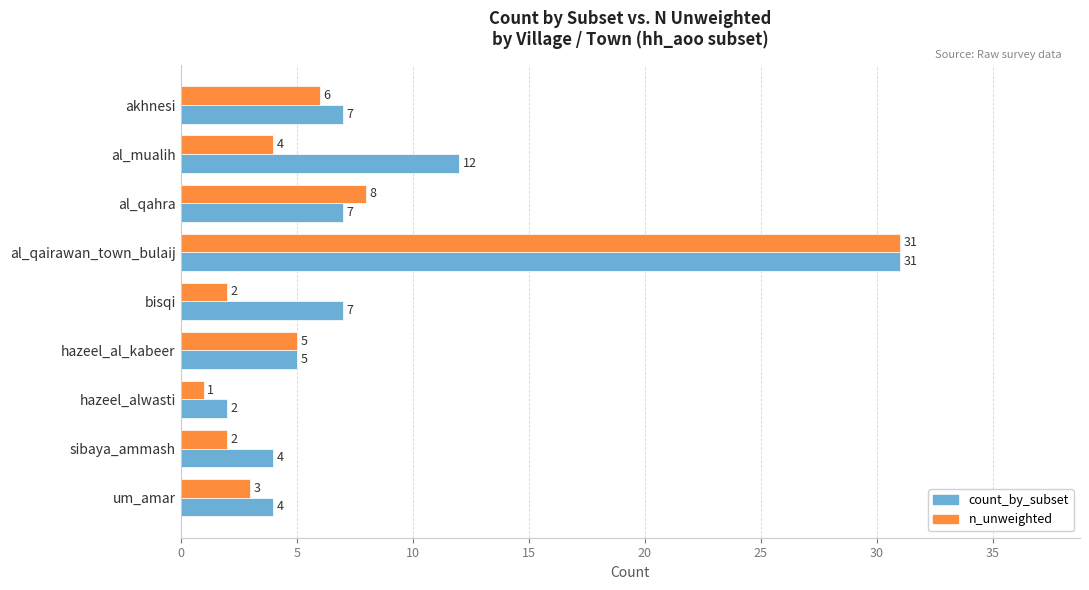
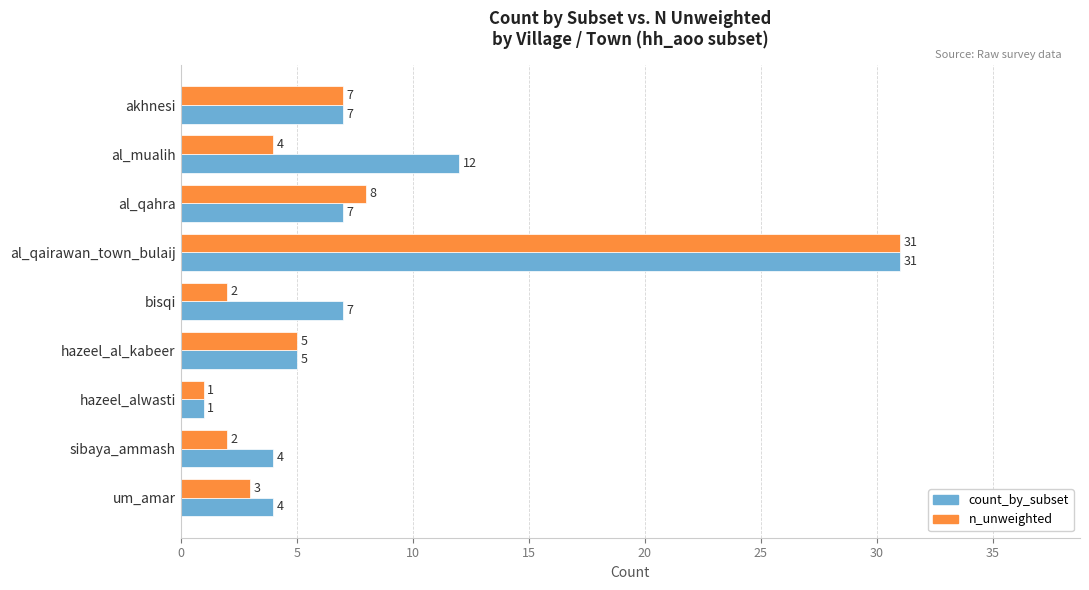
n_unweighted, akhnesi: 6 -> 7
count_by_subset, hazeel_alwasti: 2 -> 1
